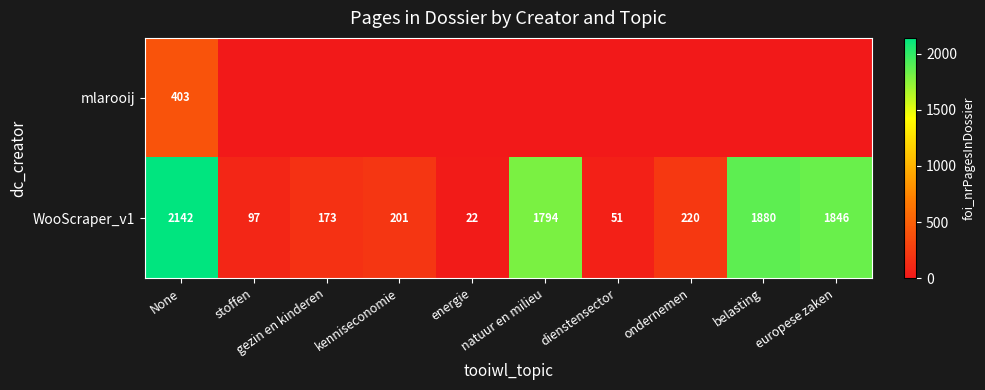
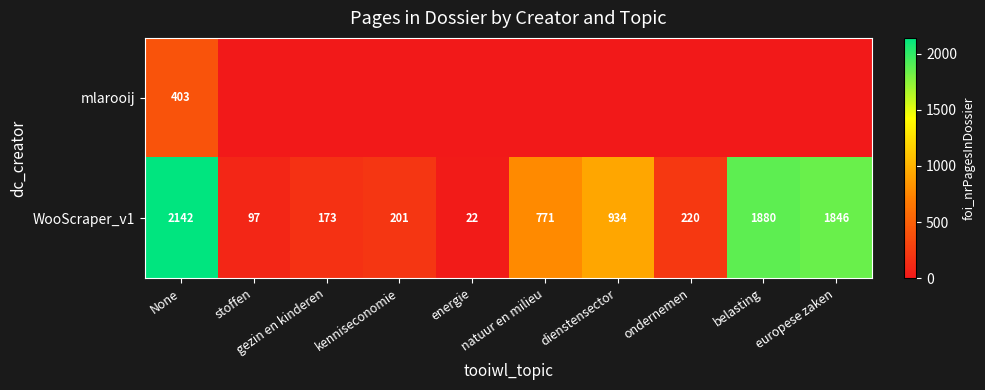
WooScraper_v1, natuur en milieu: 1794 -> 771
WooScraper_v1, dienstensector: 51 -> 934
